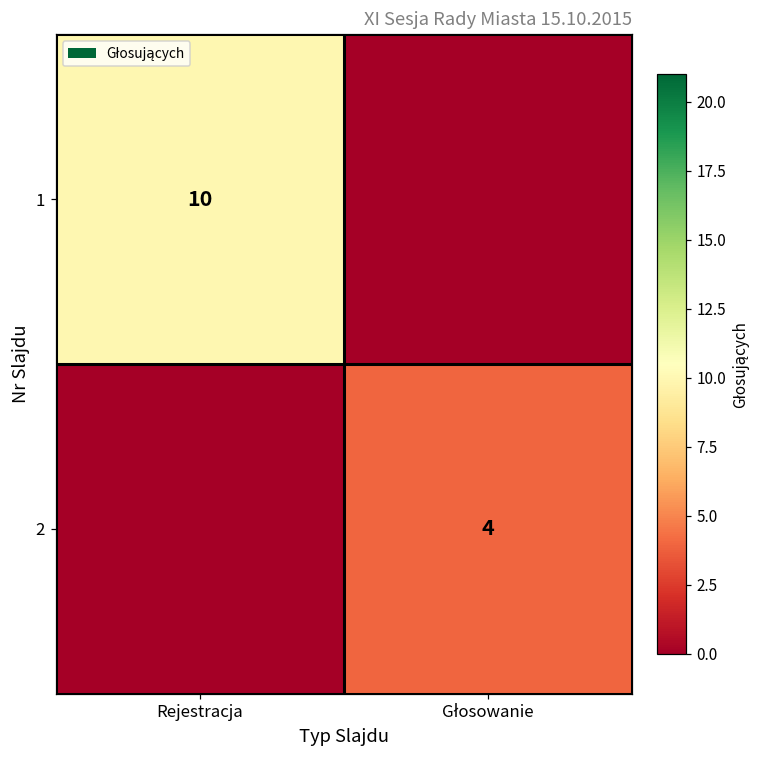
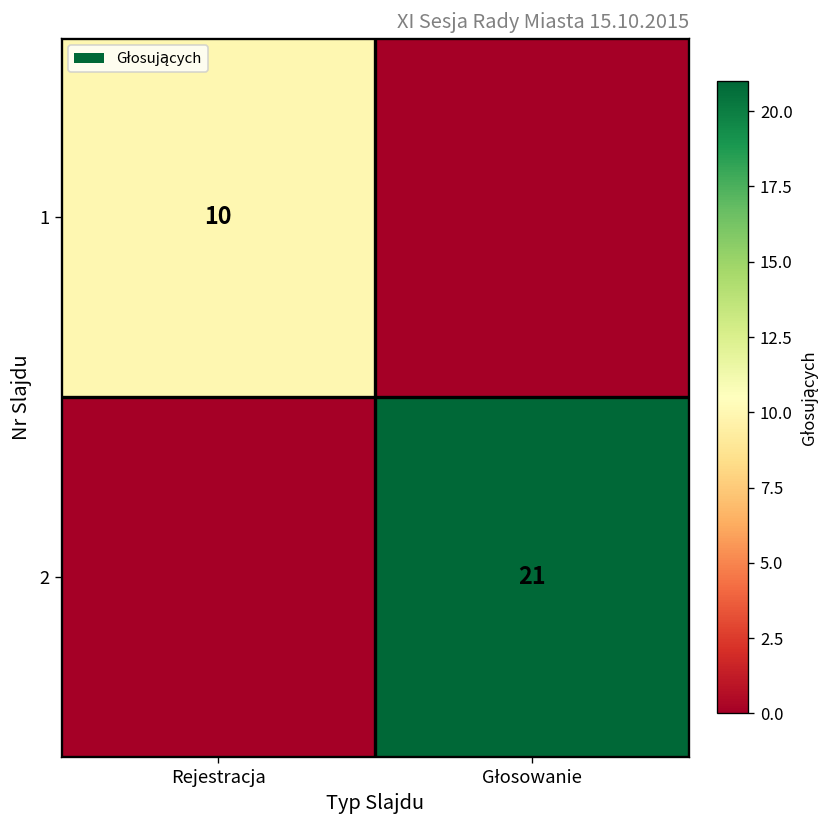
2, Głosowanie: 4 -> 21
